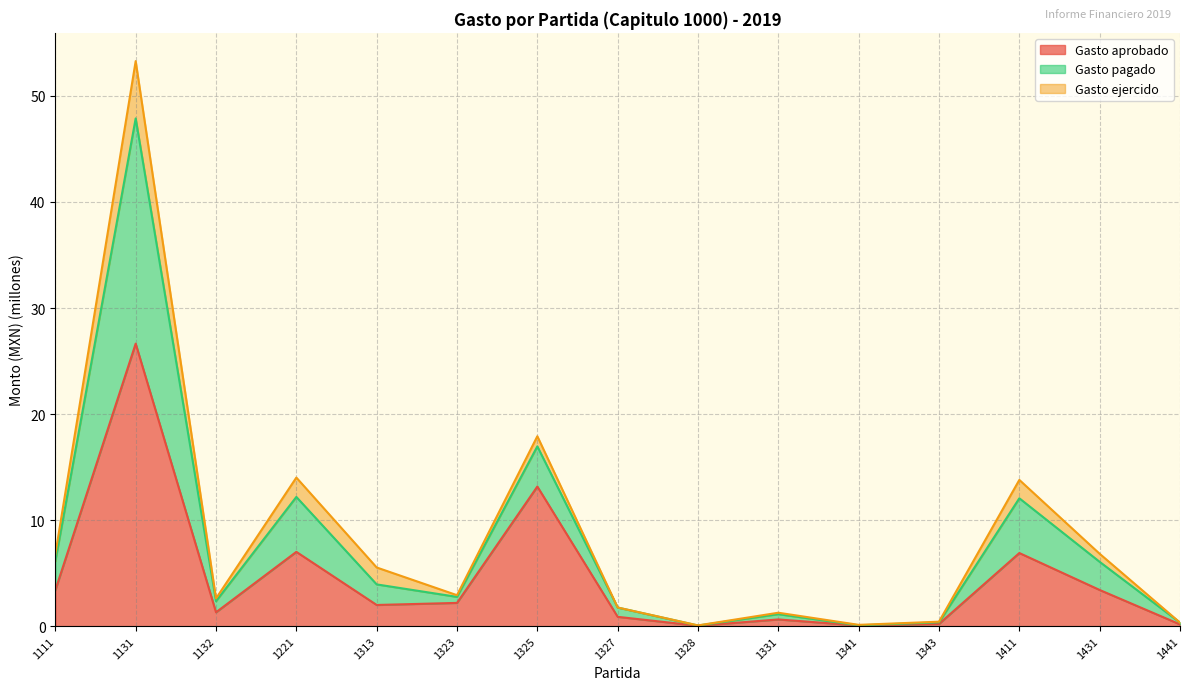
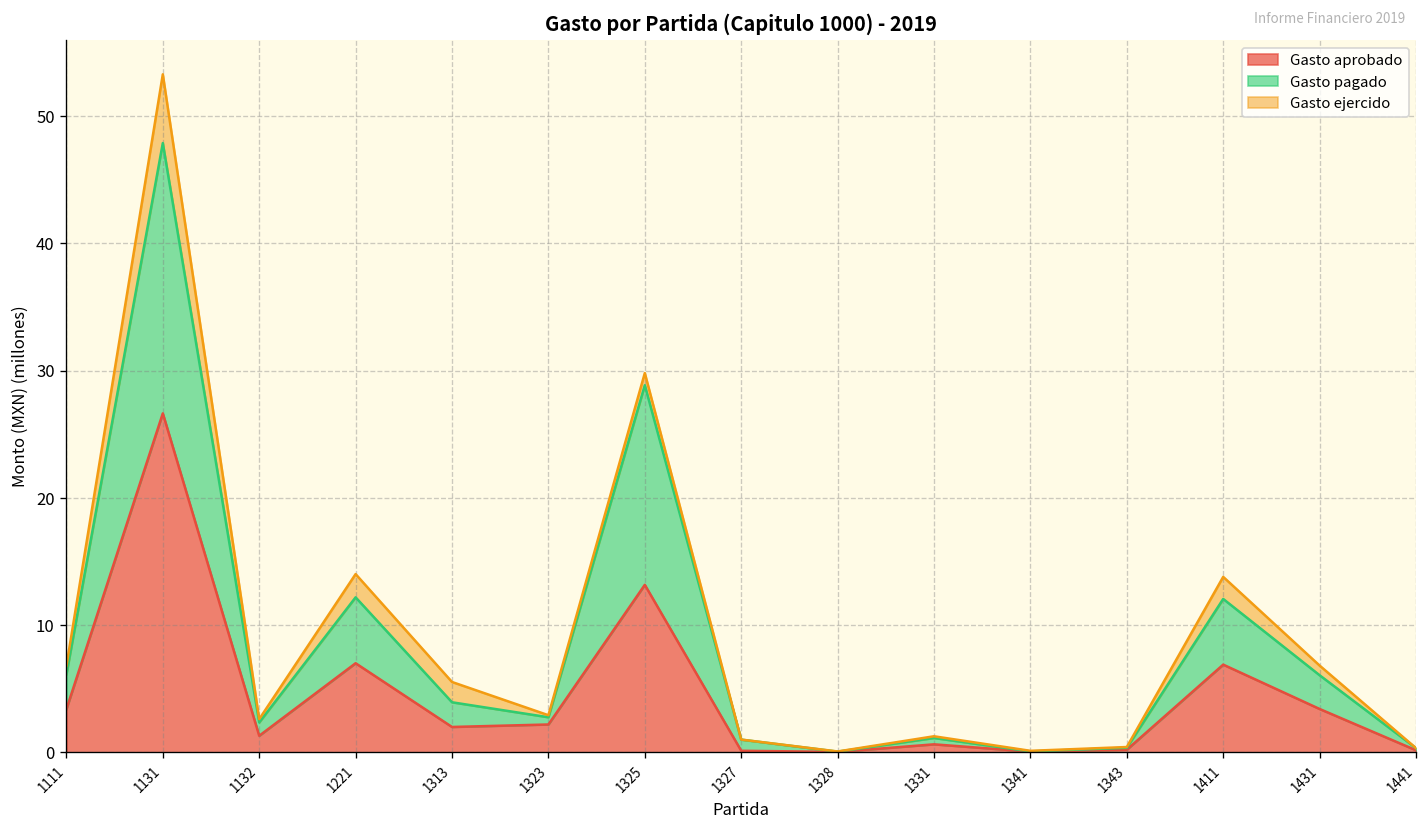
Gasto pagado, 1325: 3.8 -> 15.7
Gasto aprobado, 1327: 0.9 -> 0.1
